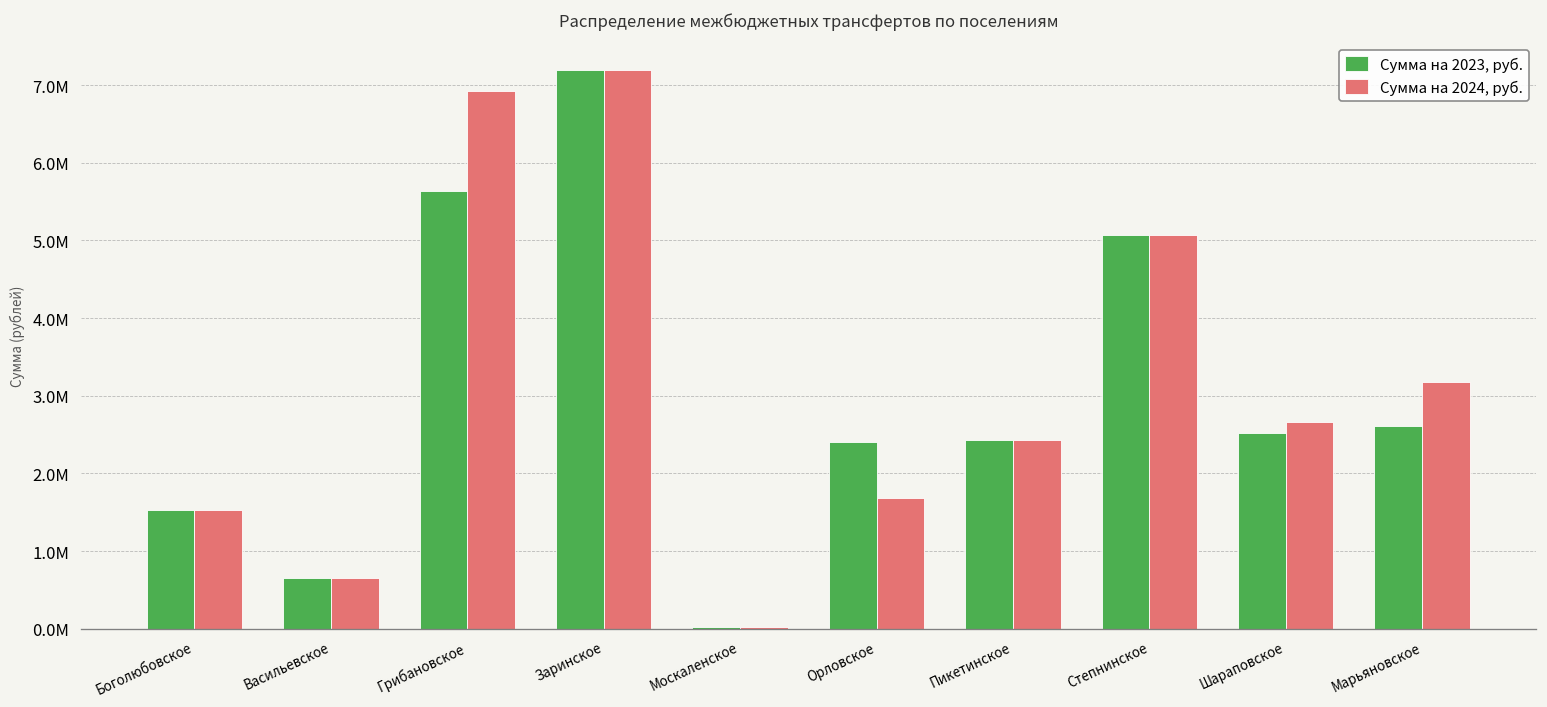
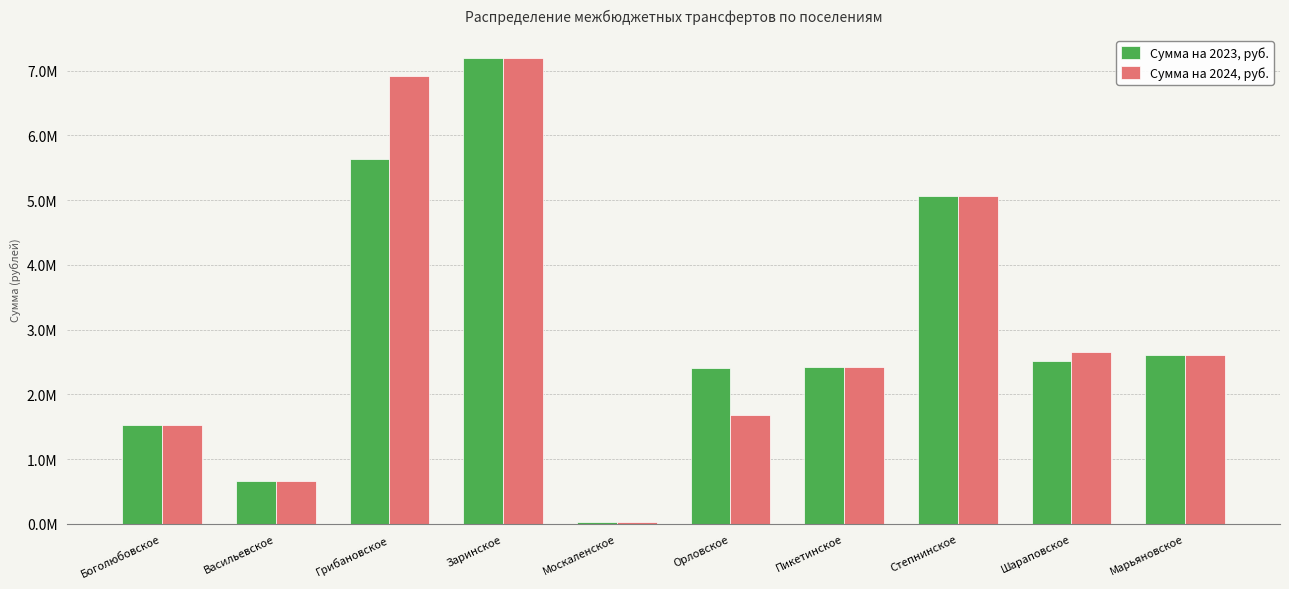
Сумма на 2024, руб., Марьяновское: 3.2М -> 2.6М
